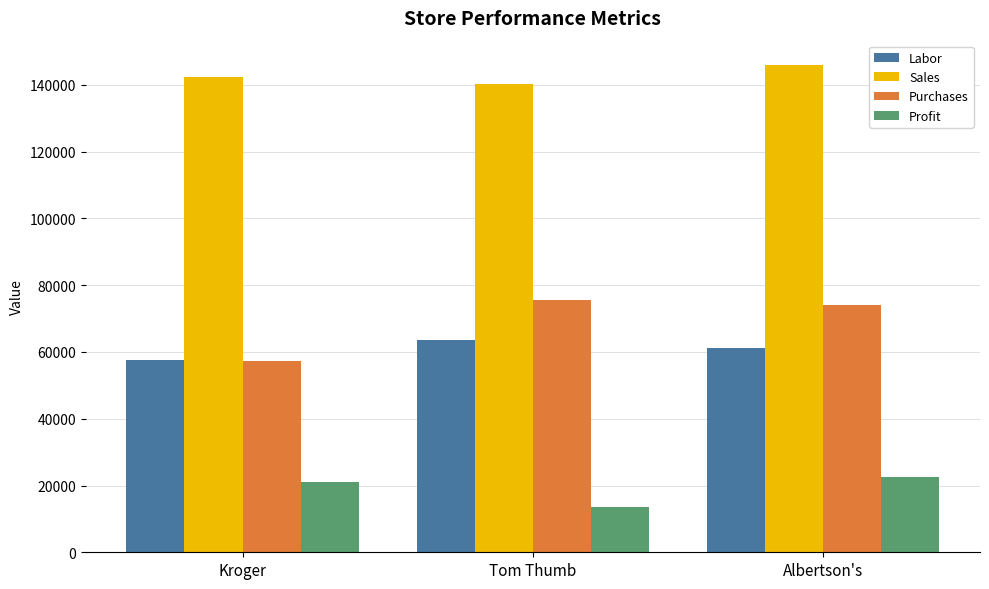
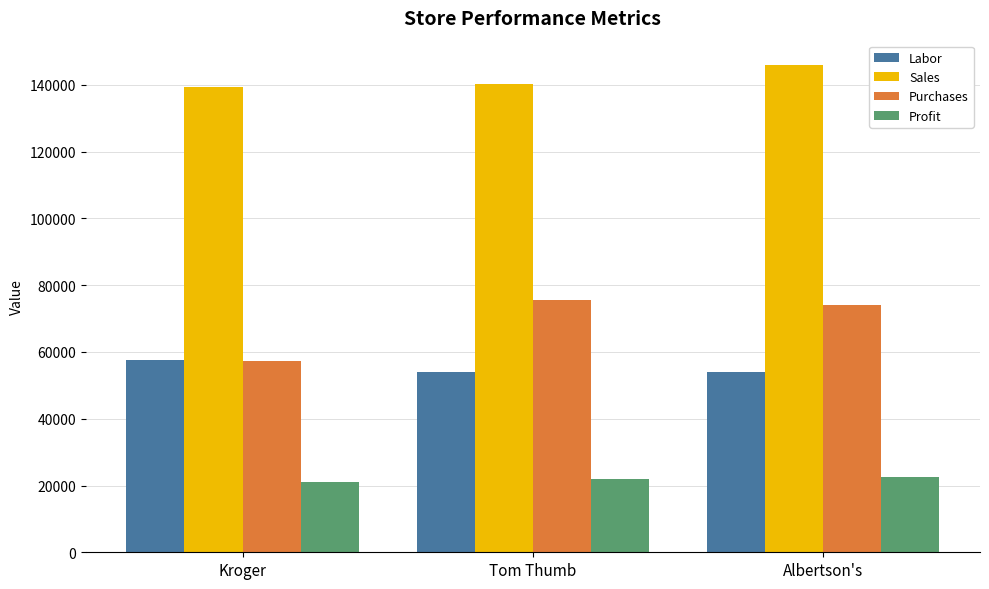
Sales, Kroger: 142000 -> 139000
Labor, Tom Thumb: 63000 -> 54000
Profit, Tom Thumb: 14000 -> 22000
Labor, Albertson's: 61000 -> 54000
